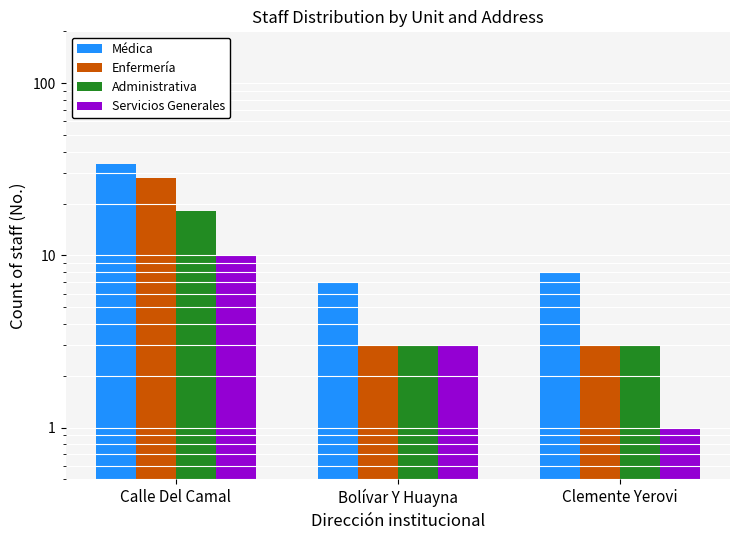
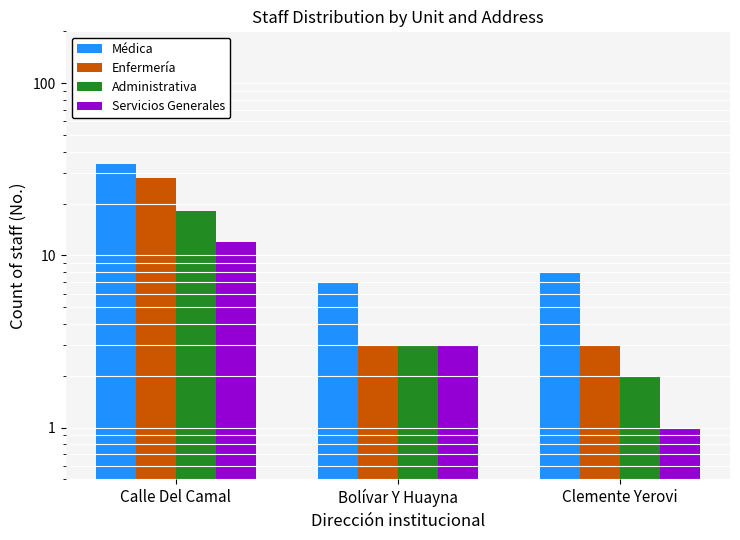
Servicios Generales, Calle Del Camal: 10 -> 12
Administrativa, Clemente Yerovi: 3 -> 2
